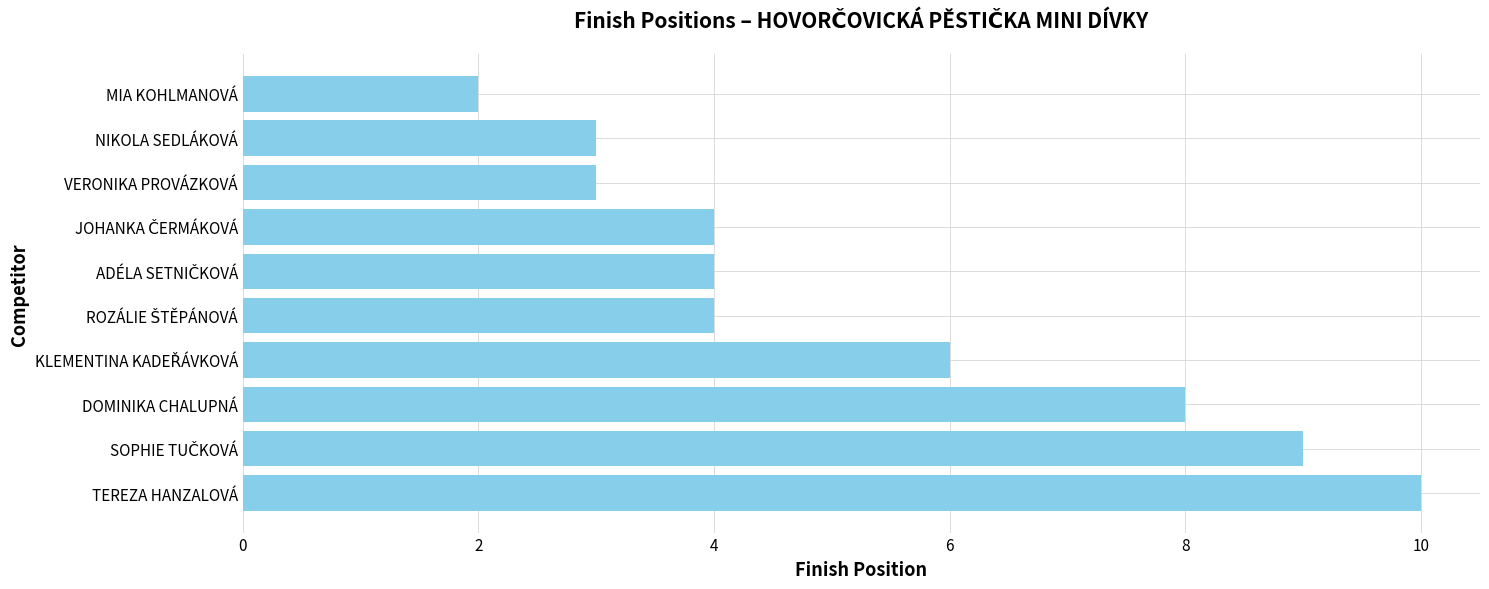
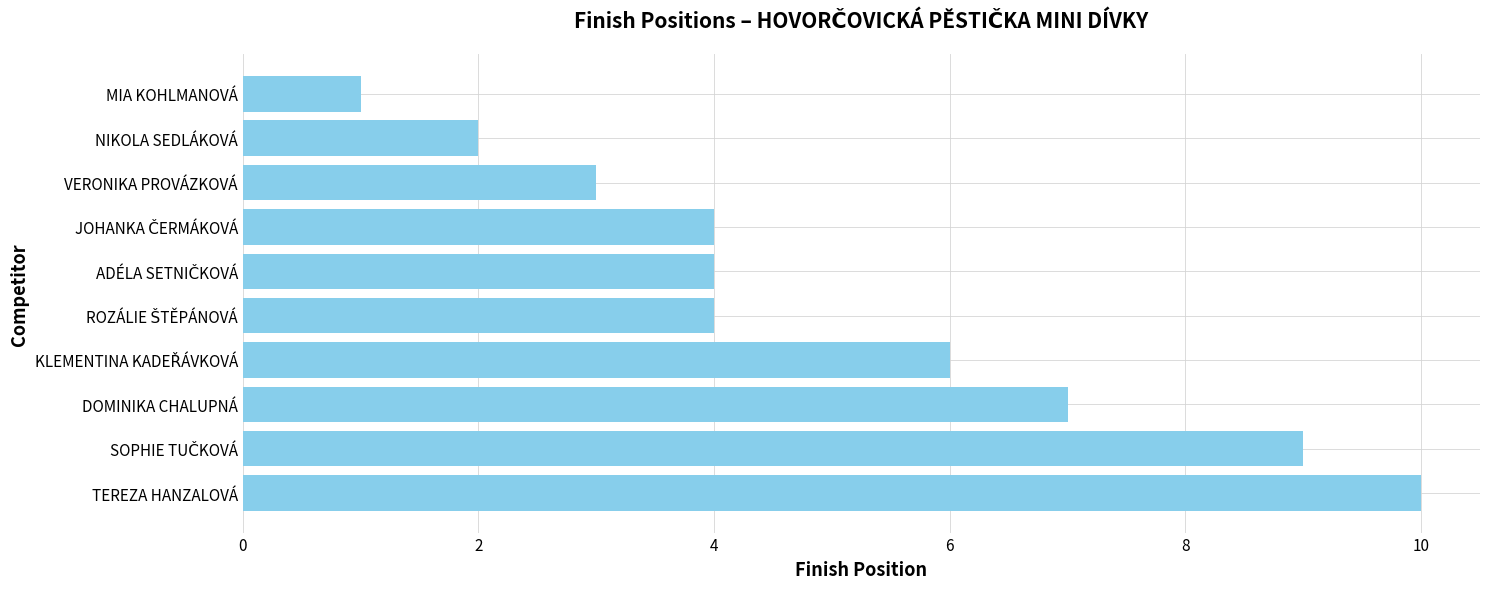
MIA KOHLMANOVÁ: 2 -> 1
NIKOLA SEDLÁKOVÁ: 3 -> 2
DOMINIKA CHALUPNÁ: 8 -> 7
